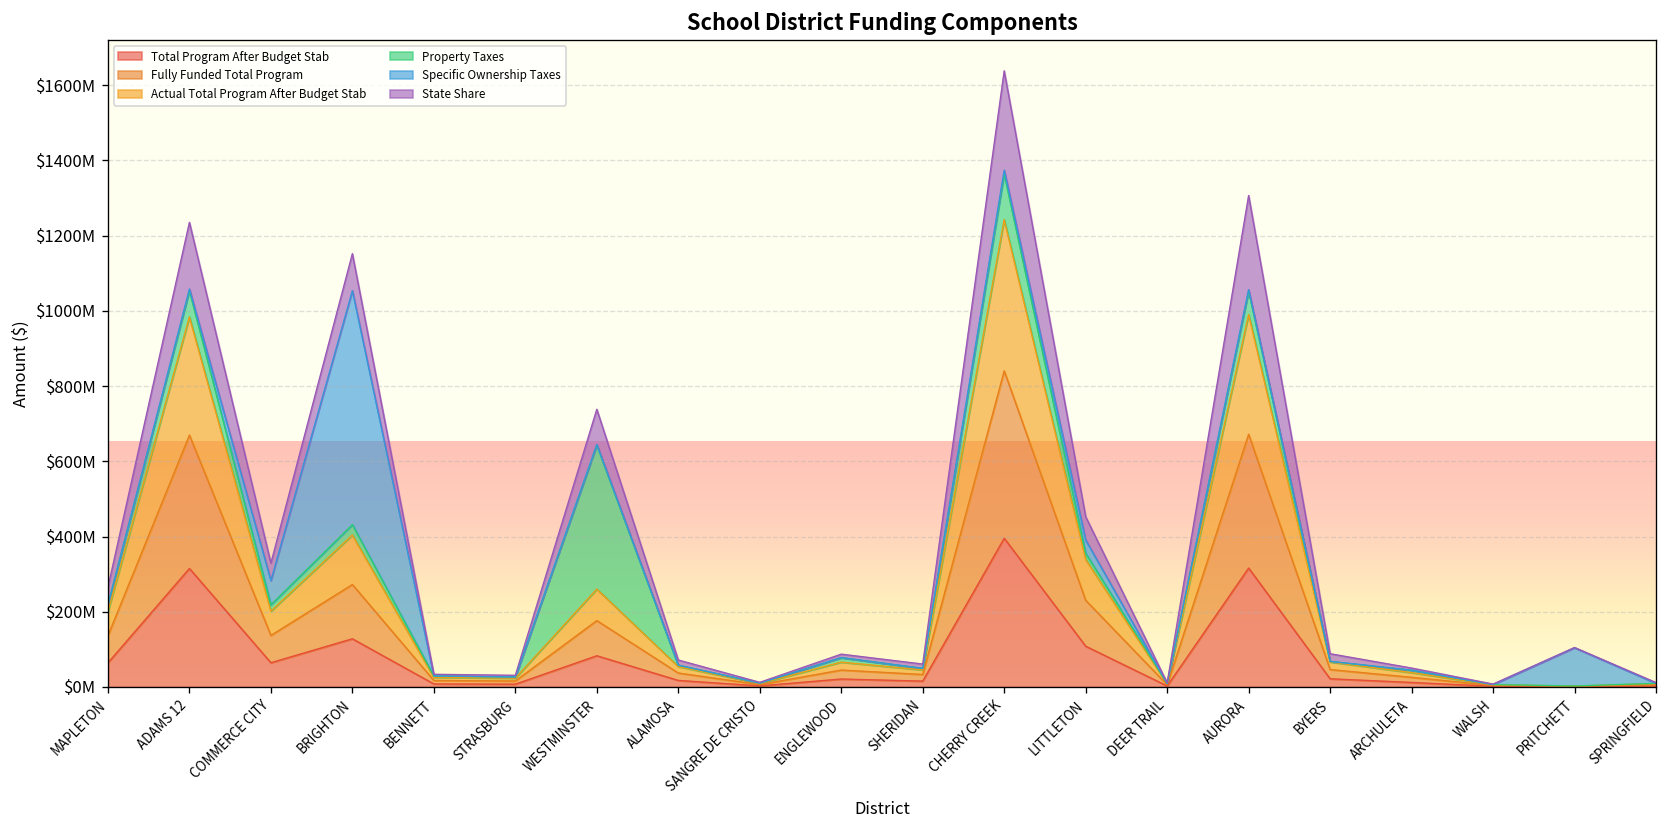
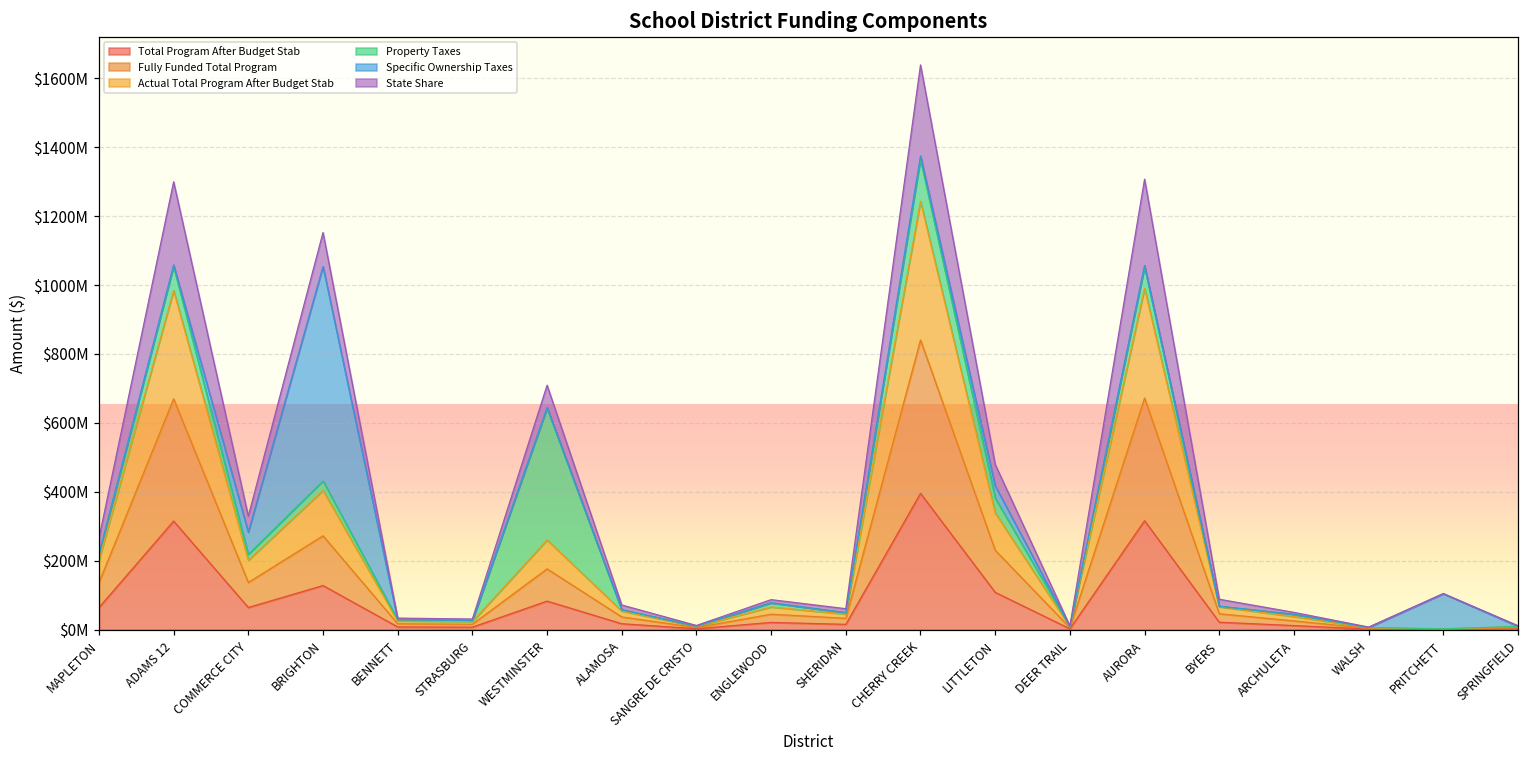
State Share, ADAMS 12: $180000000 -> $240000000
State Share, WESTMINSTER: $90000000 -> $60000000
Property Taxes, LITTLETON: $20000000 -> $40000000
